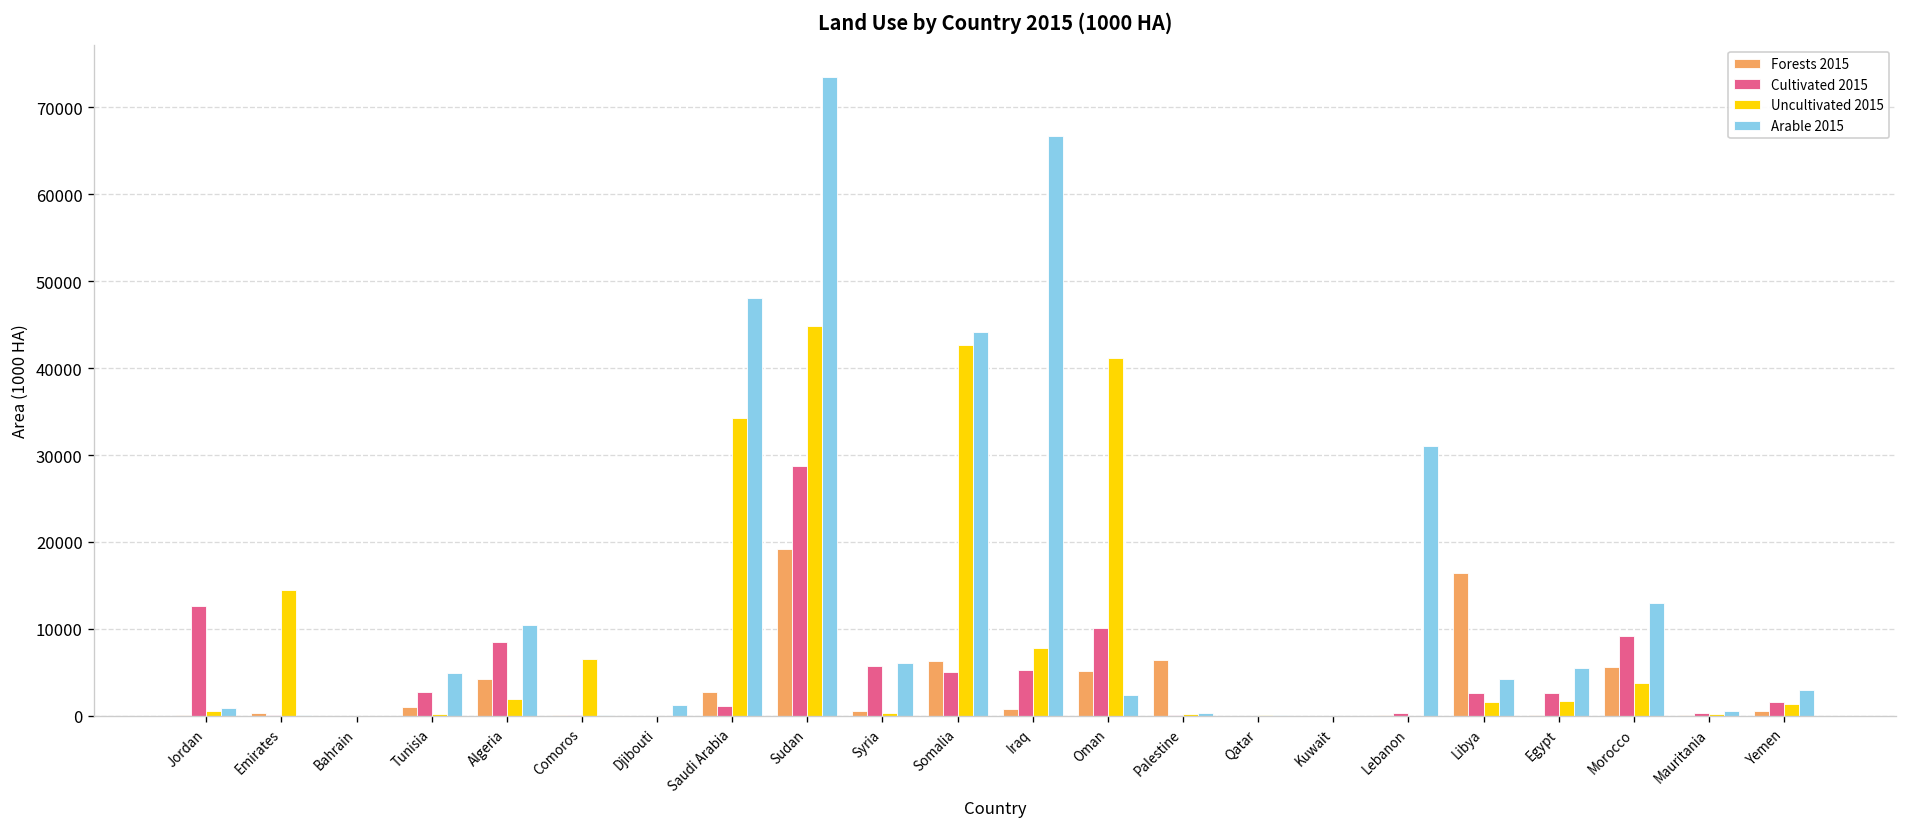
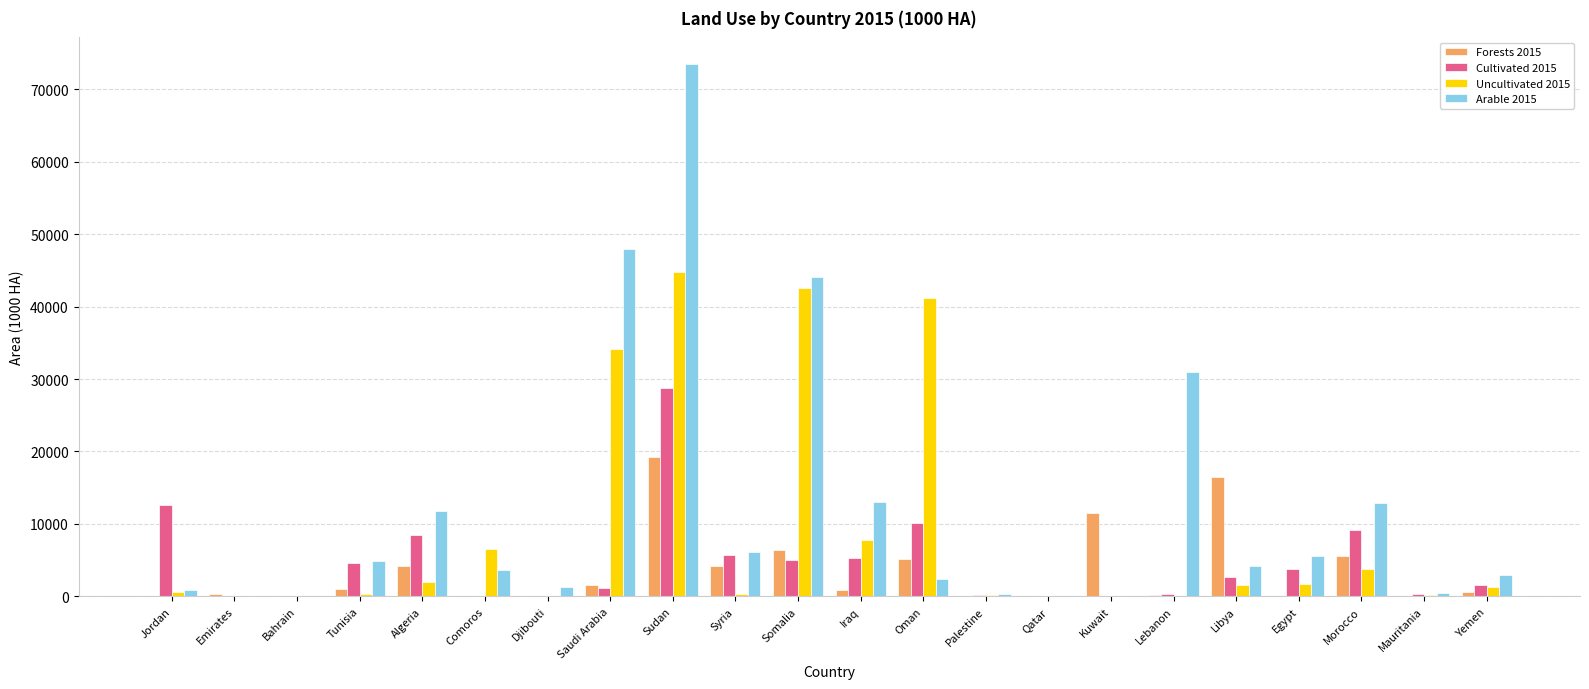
Uncultivated 2015, Emirates: 14000 -> 0
Cultivated 2015, Tunisia: 3000 -> 5000
Arable 2015, Algeria: 10000 -> 12000
Arable 2015, Comoros: 0 -> 4000
Forests 2015, Saudi Arabia: 3000 -> 2000
Forests 2015, Syria: 1000 -> 4000
Arable 2015, Iraq: 67000 -> 13000
Forests 2015, Palestine: 6000 -> 0
Forests 2015, Kuwait: 0 -> 11000
Cultivated 2015, Egypt: 3000 -> 4000
